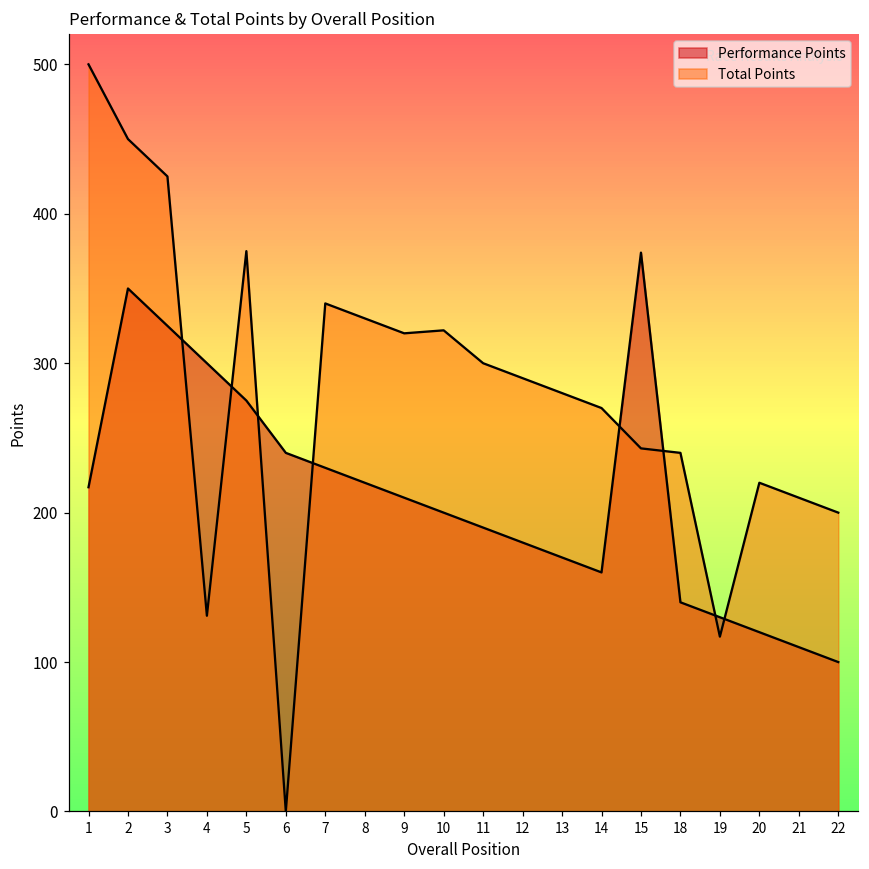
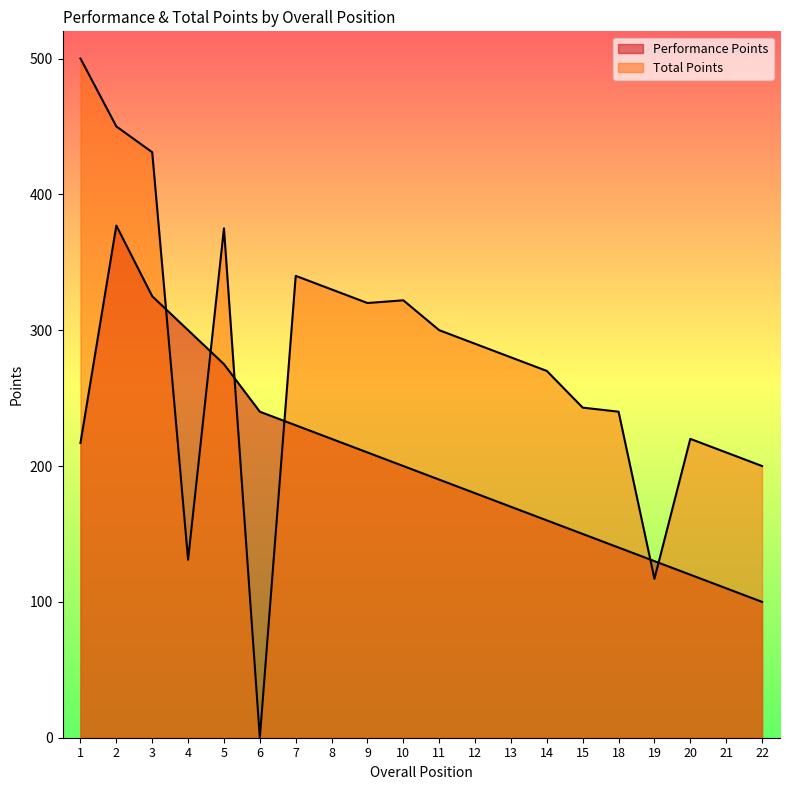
Performance Points, 2: 350 -> 377
Total Points, 3: 425 -> 431
Performance Points, 15: 374 -> 150
